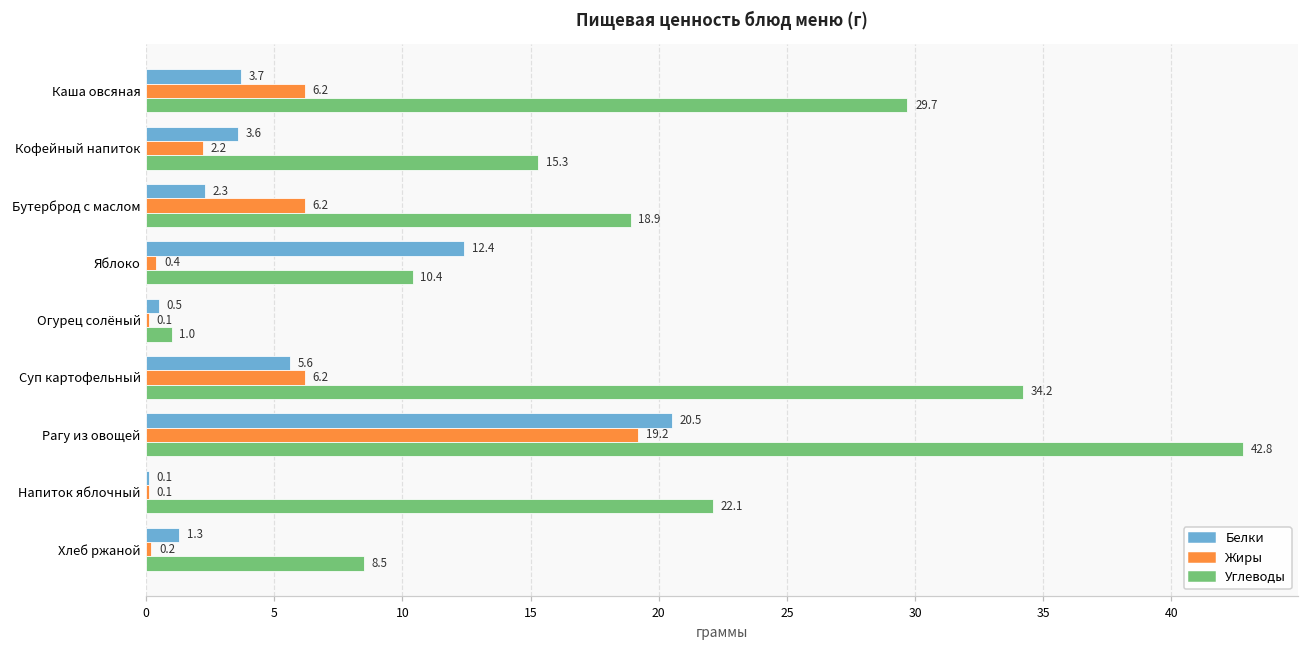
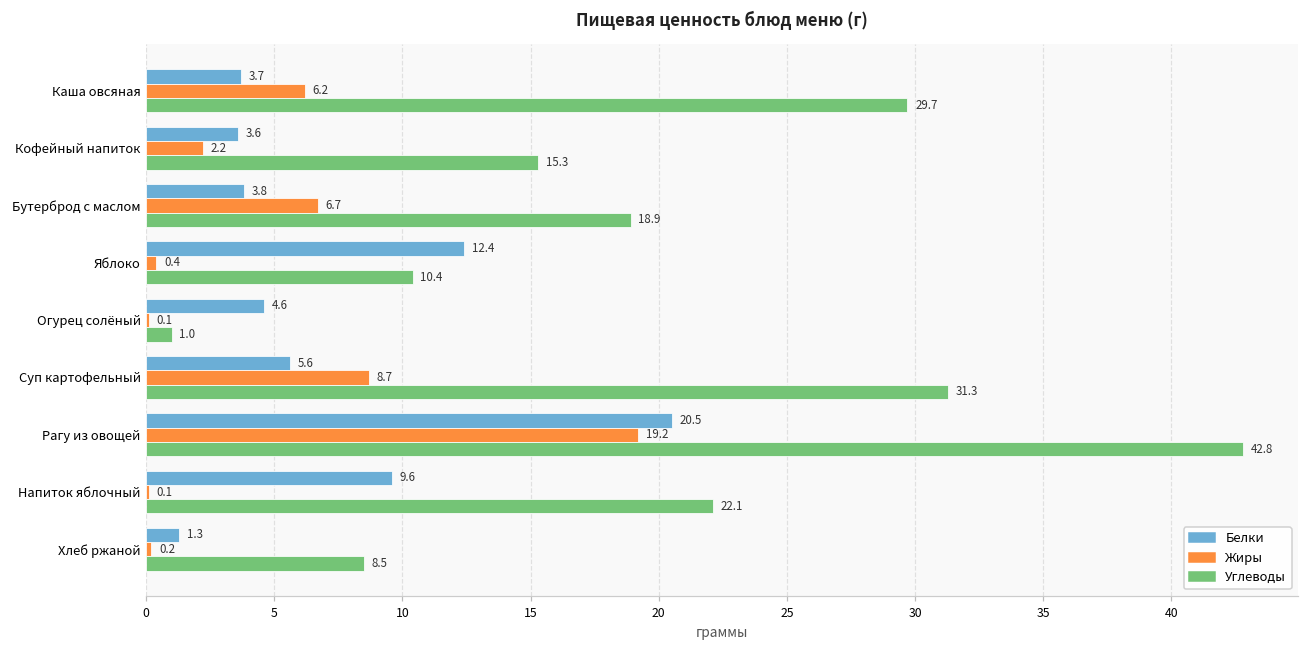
Белки, Бутерброд с маслом: 2.3 -> 3.8
Жиры, Бутерброд с маслом: 6.2 -> 6.7
Белки, Огурец солёный: 0.5 -> 4.6
Жиры, Суп картофельный: 6.2 -> 8.7
Углеводы, Суп картофельный: 34.2 -> 31.3
Белки, Напиток яблочный: 0.1 -> 9.6
